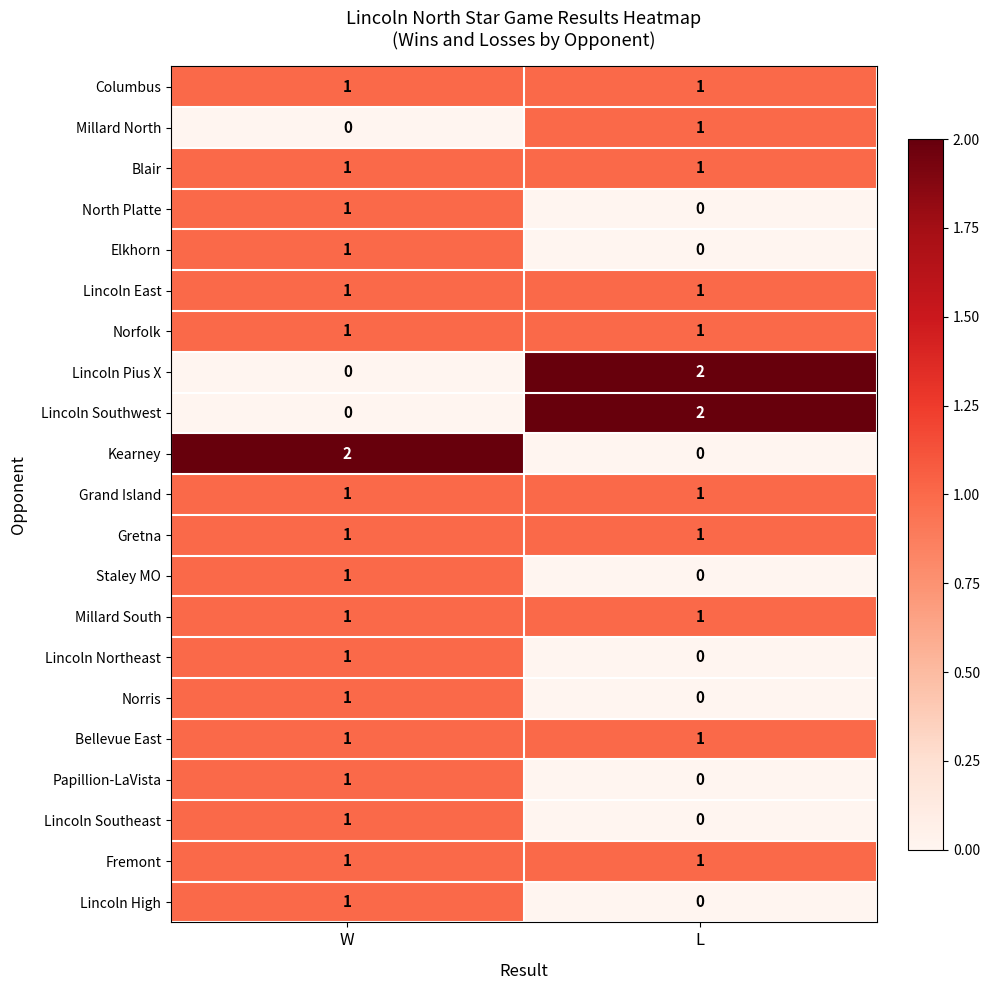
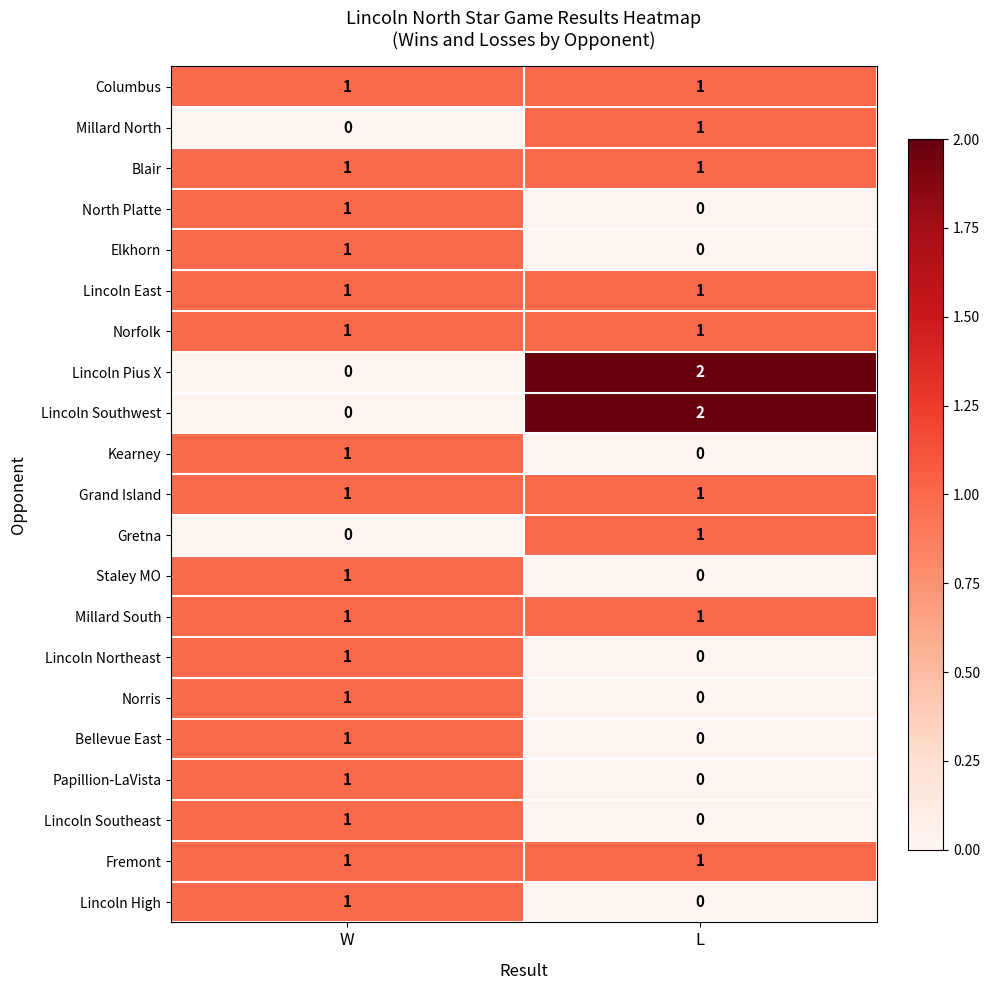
Kearney, W: 2 -> 1
Gretna, W: 1 -> 0
Bellevue East, L: 1 -> 0
